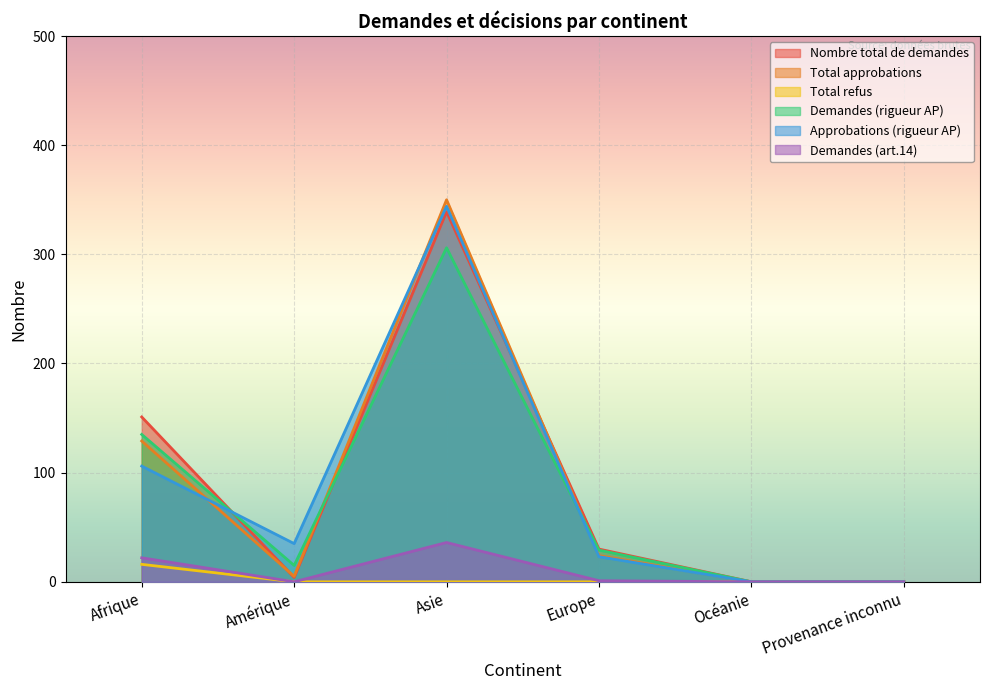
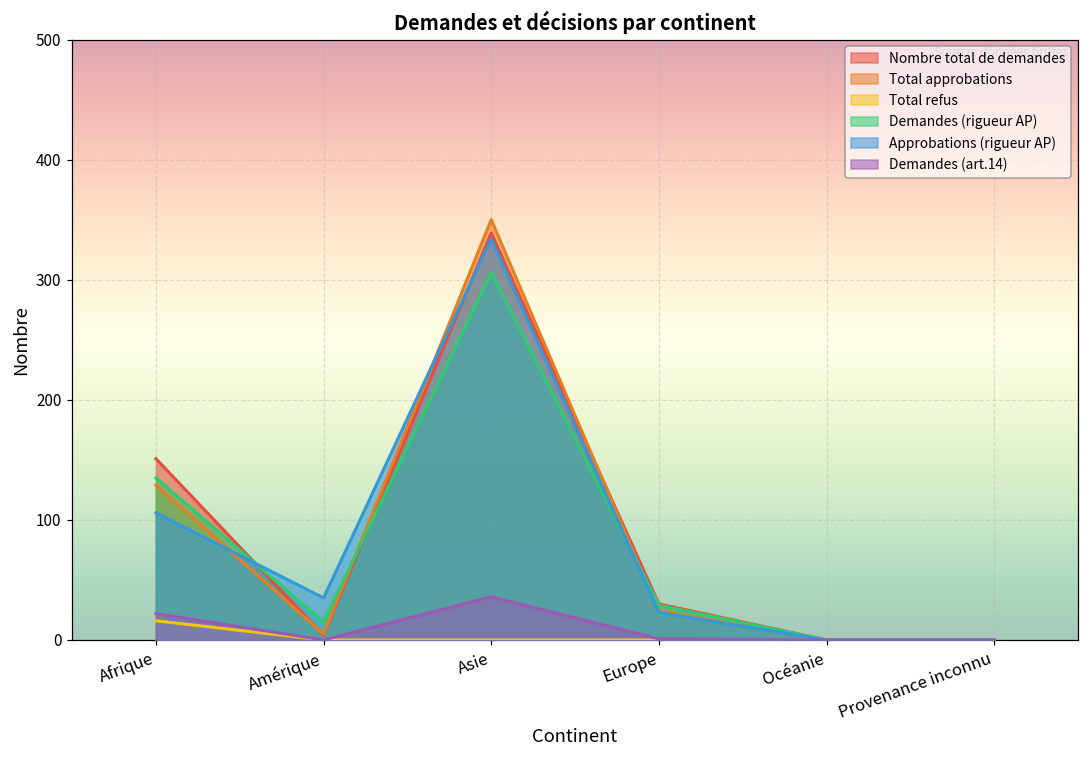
Approbations (rigueur AP), Asie: 344 -> 334
